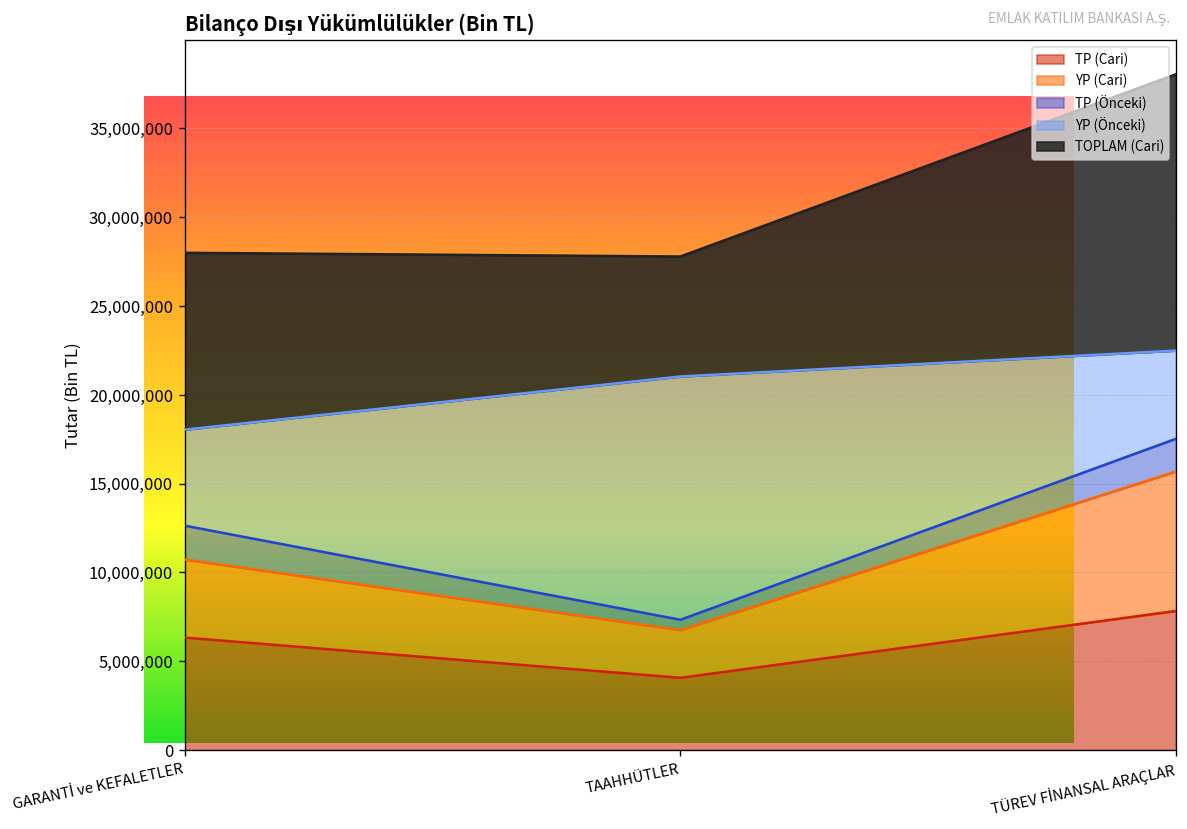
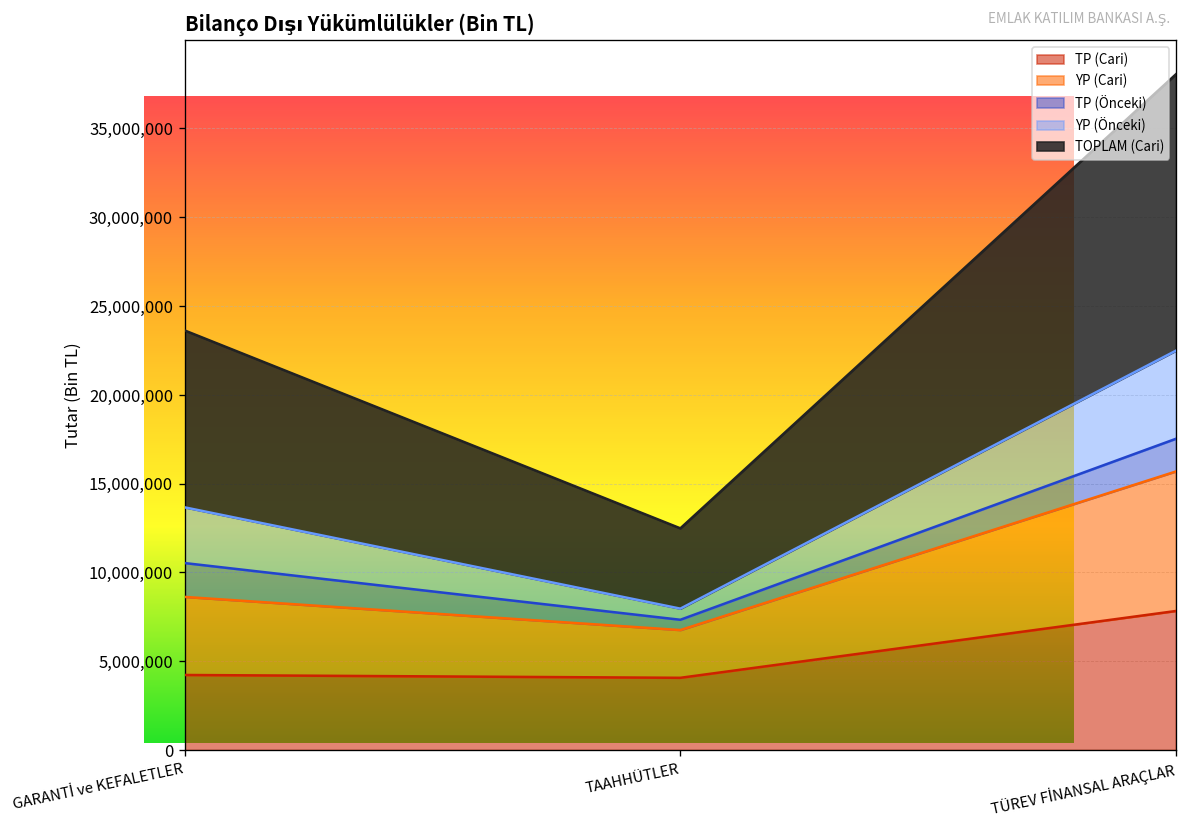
TP (Cari), GARANTİ ve KEFALETLER: 6,300,000 -> 4,200,000
YP (Önceki), GARANTİ ve KEFALETLER: 5,400,000 -> 3,100,000
YP (Önceki), TAAHHÜTLER: 13,700,000 -> 600,000
TOPLAM (Cari), TAAHHÜTLER: 6,800,000 -> 4,500,000
